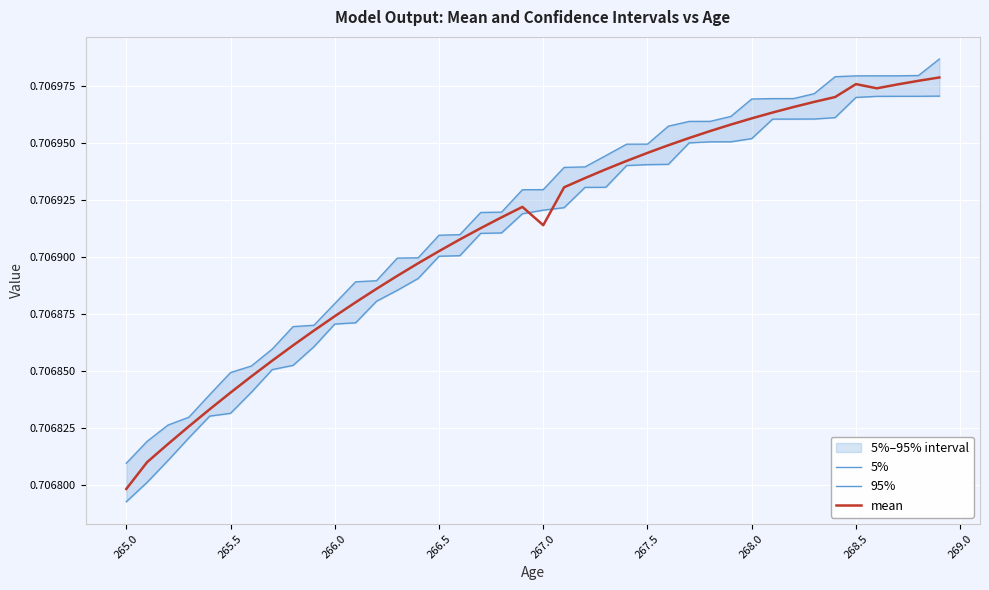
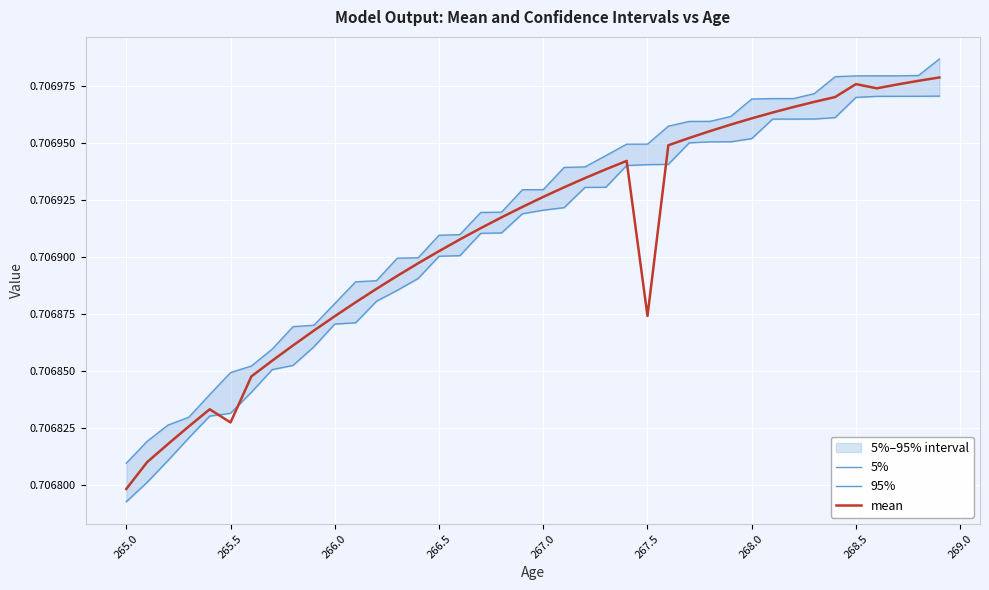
mean, 265.5: 0.706840 -> 0.706827
mean, 267.0: 0.706914 -> 0.706926
mean, 267.5: 0.706946 -> 0.706874
